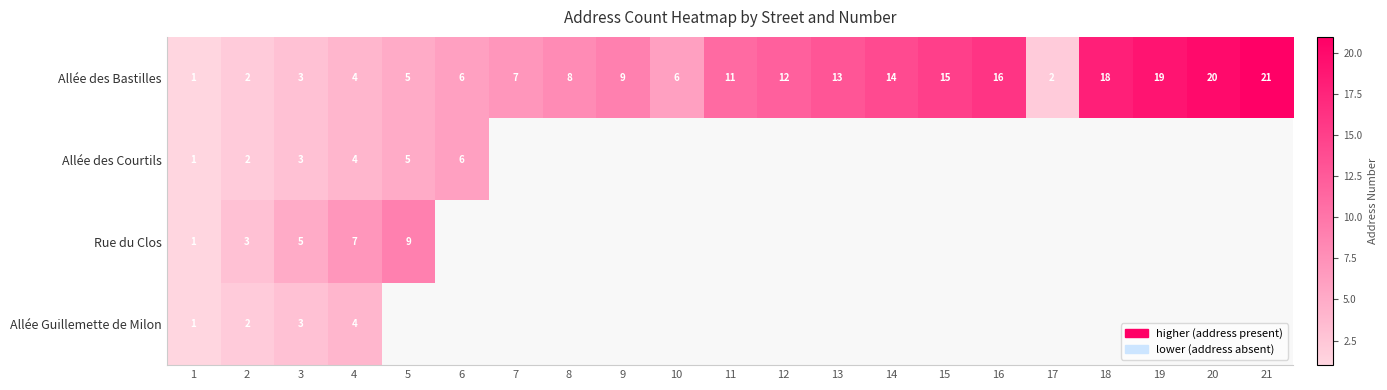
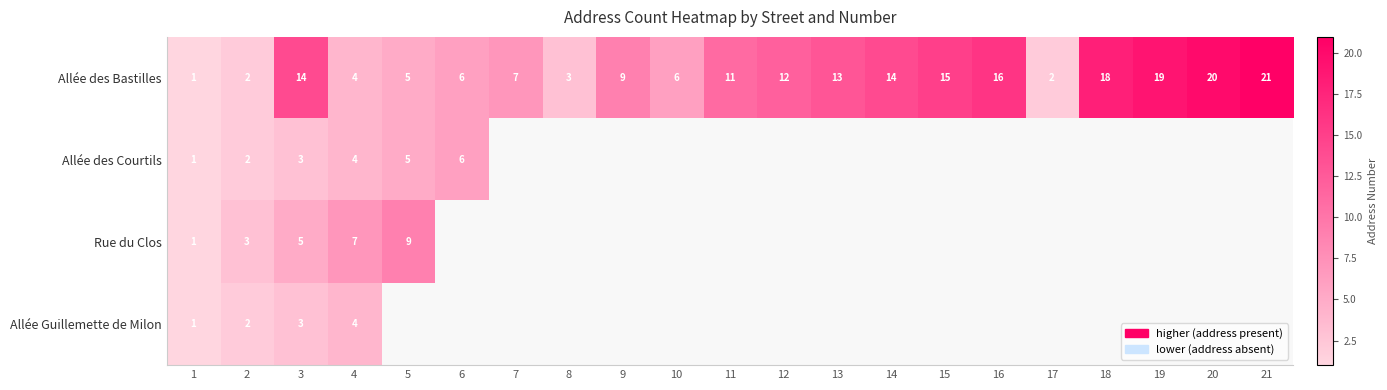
Allée des Bastilles, 3: 3 -> 14
Allée des Bastilles, 8: 8 -> 3
